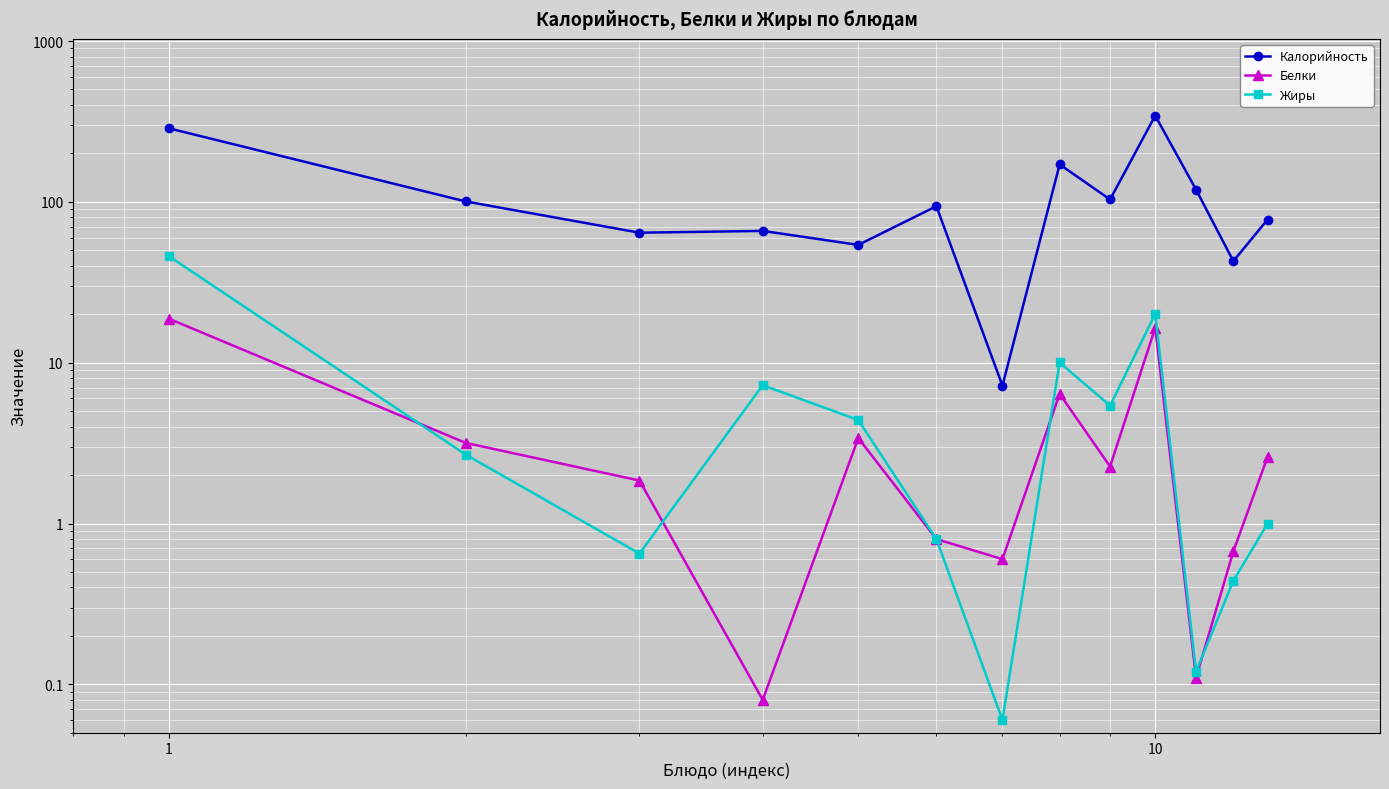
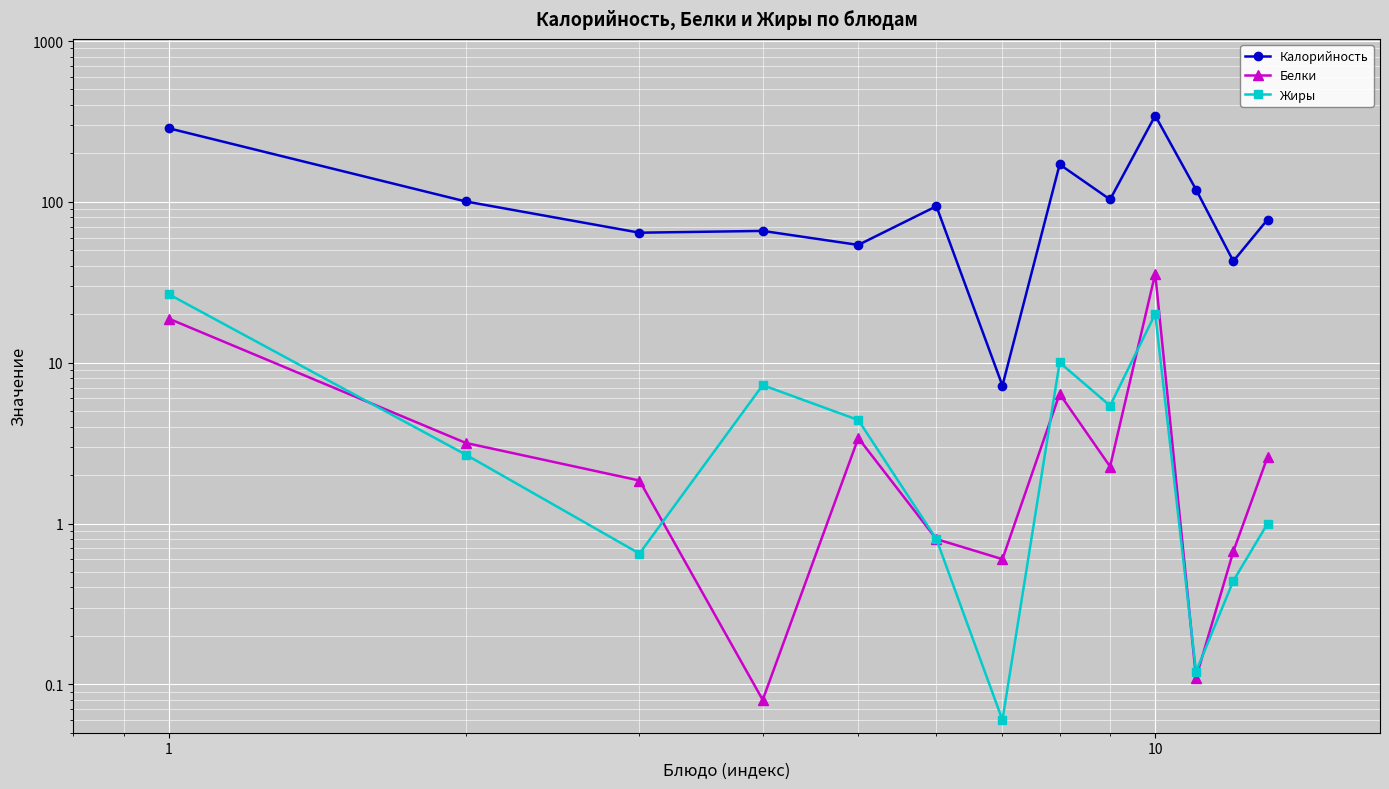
Жиры, 1: 46 -> 27
Белки, 10: 17 -> 36
